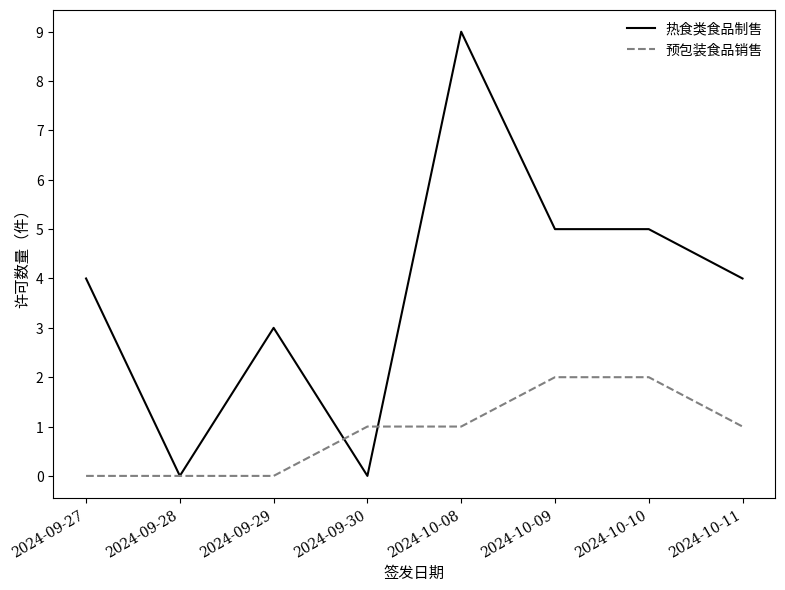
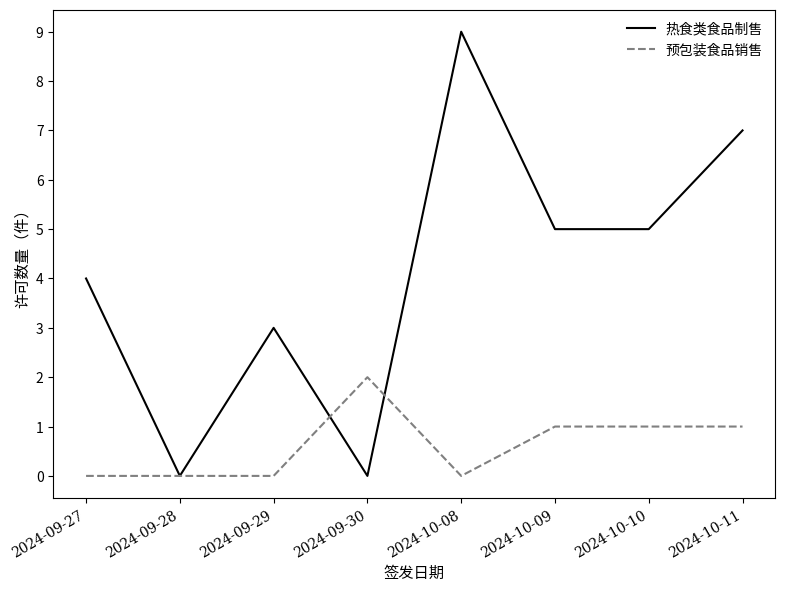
预包装食品销售, 2024-09-30: 1 -> 2
预包装食品销售, 2024-10-08: 1 -> 0
预包装食品销售, 2024-10-09: 2 -> 1
预包装食品销售, 2024-10-10: 2 -> 1
热食类食品制售, 2024-10-11: 4 -> 7
